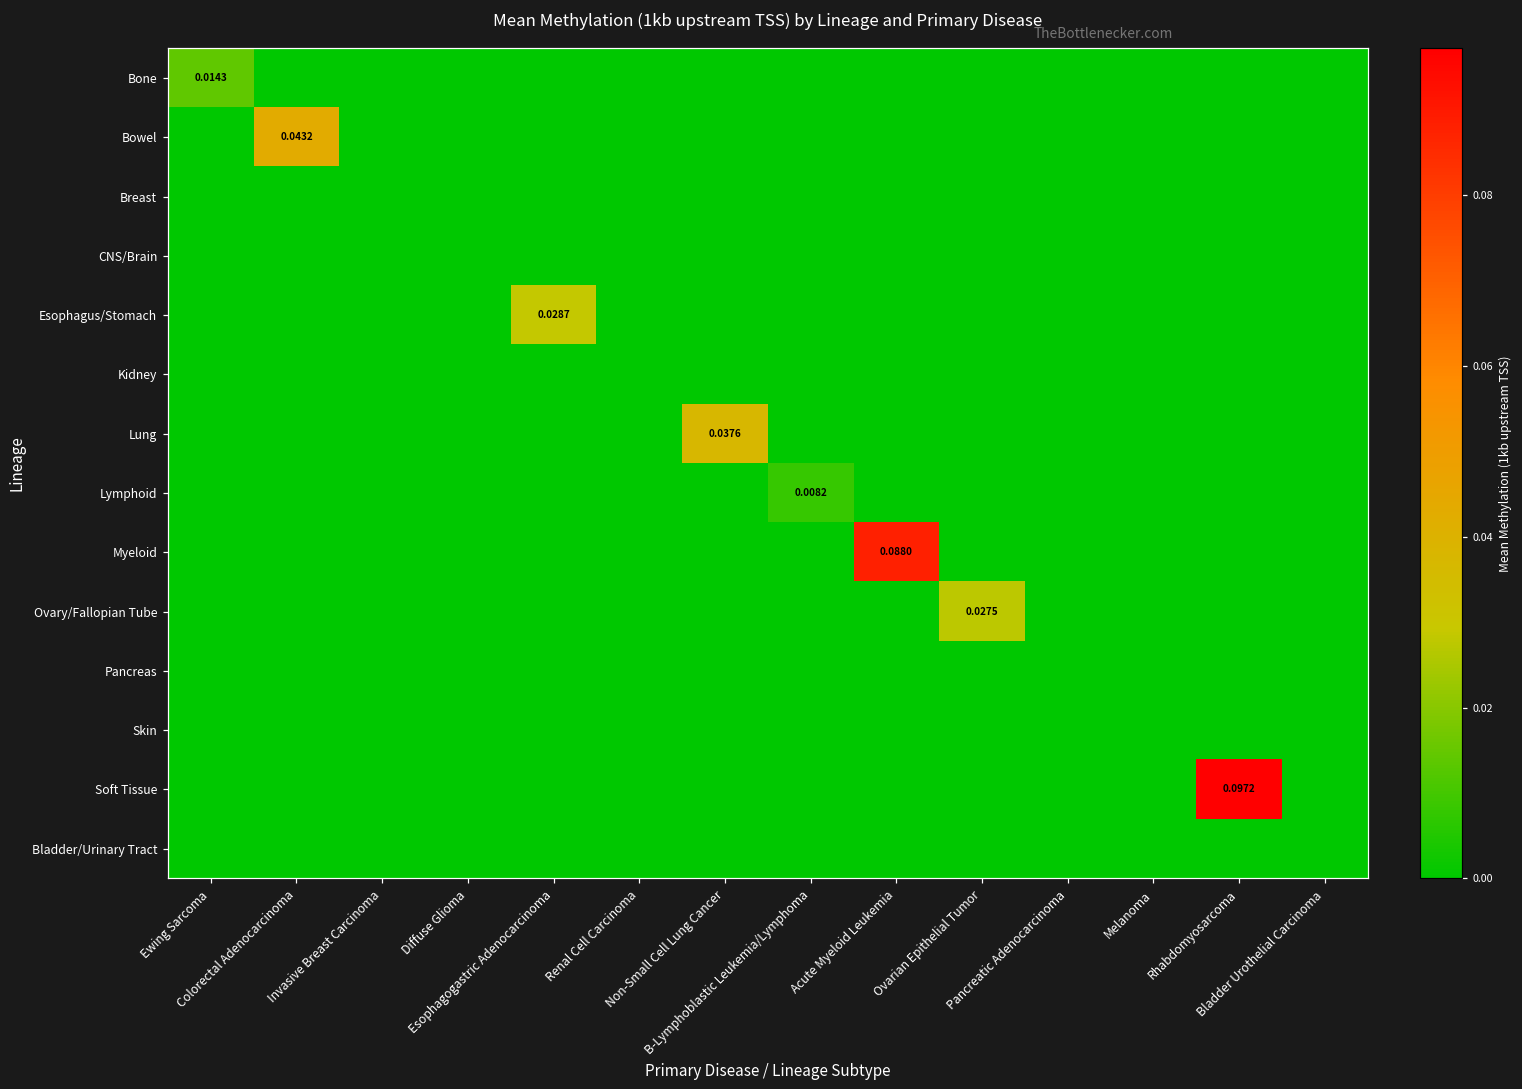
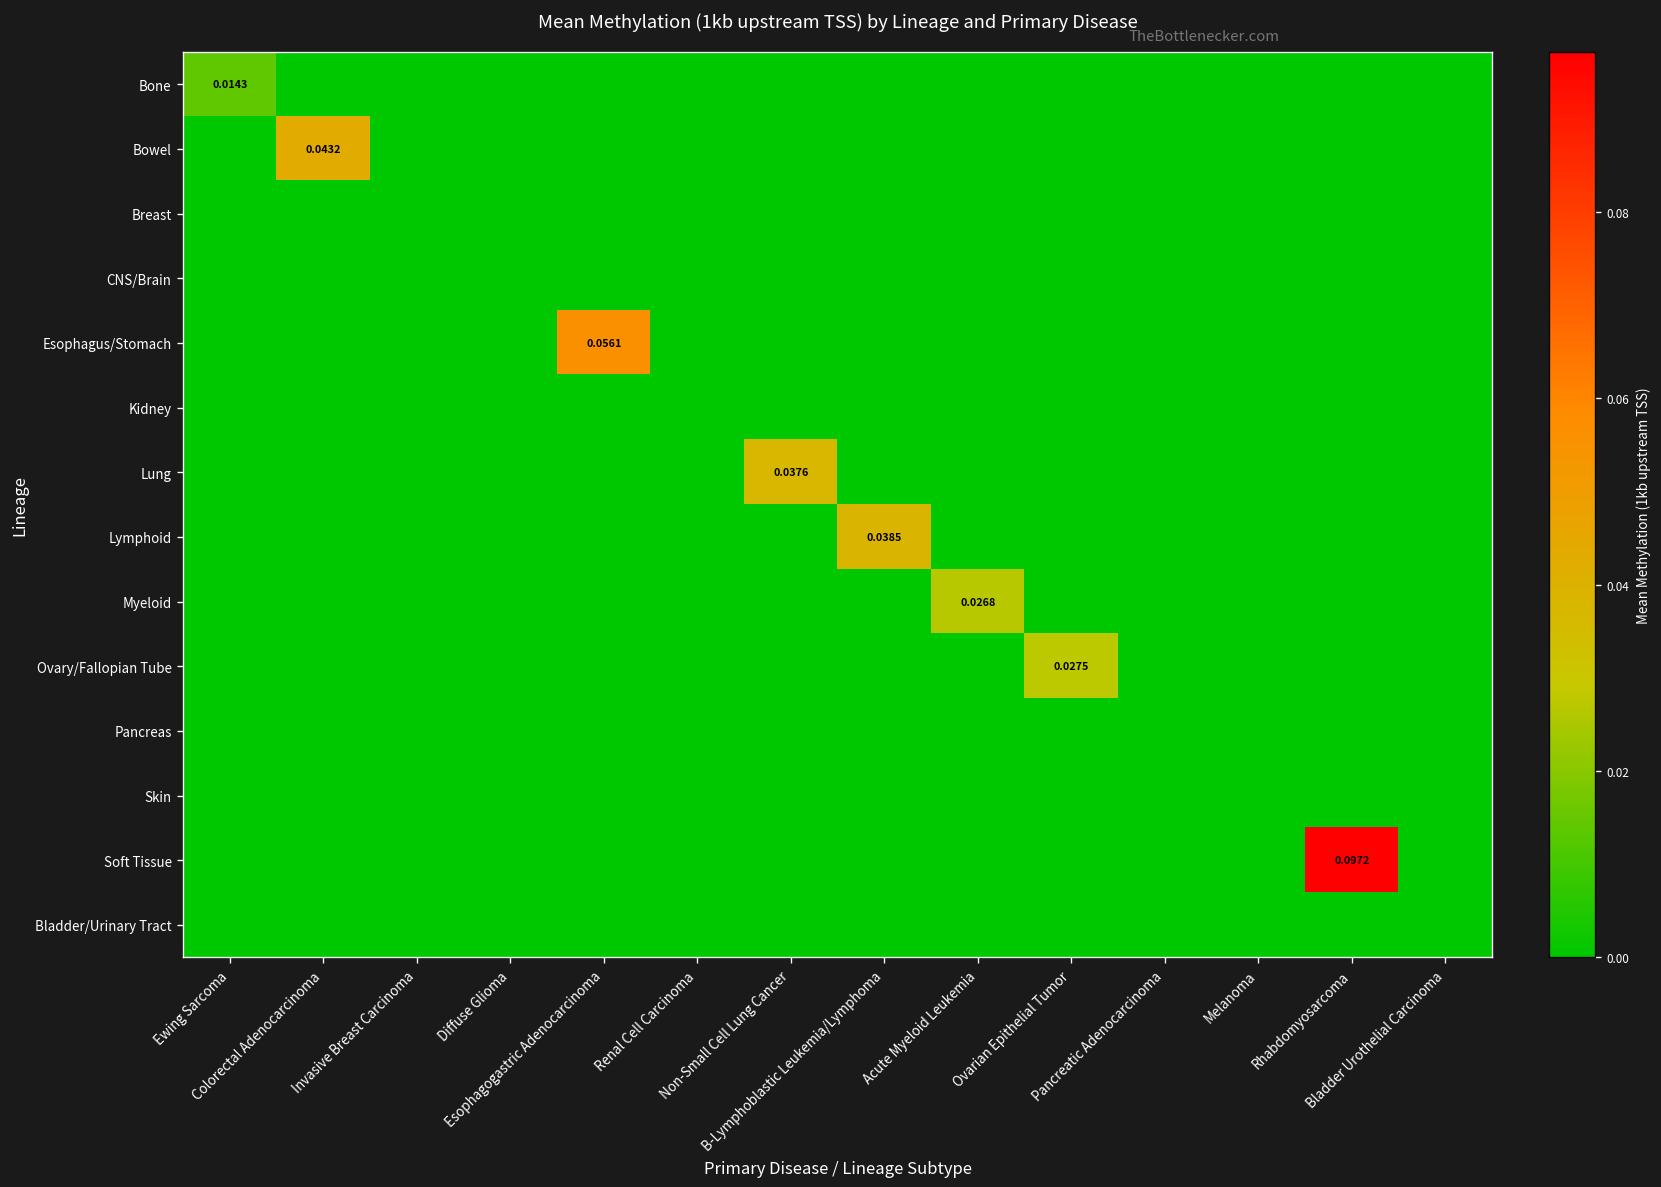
Esophagus/Stomach, Esophagogastric Adenocarcinoma: 0.0287 -> 0.0561
Lymphoid, B-Lymphoblastic Leukemia/Lymphoma: 0.0082 -> 0.0385
Myeloid, Acute Myeloid Leukemia: 0.0880 -> 0.0268
